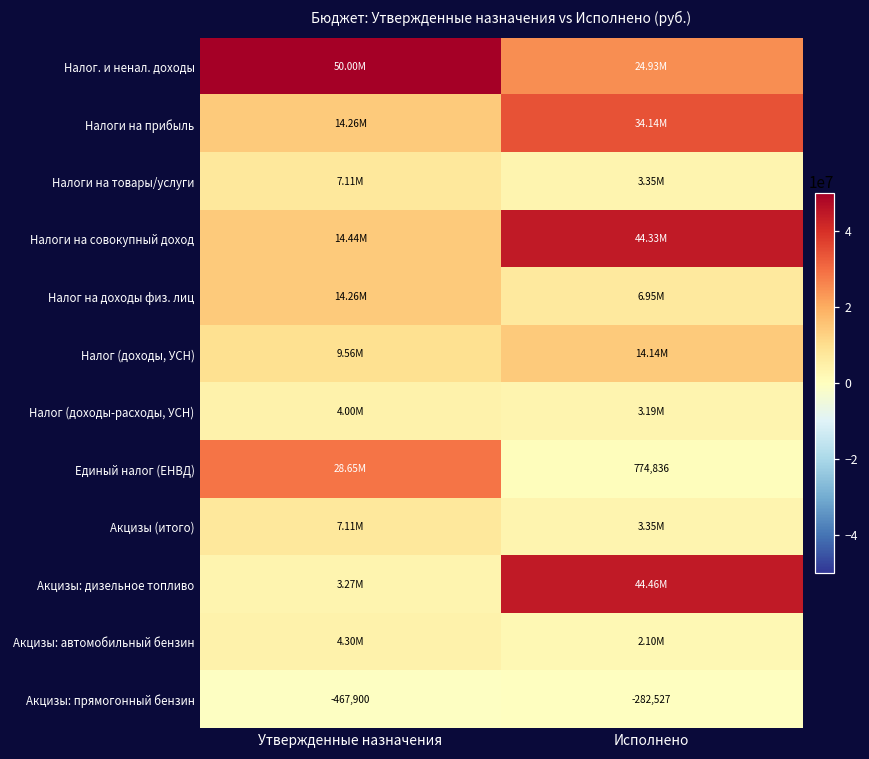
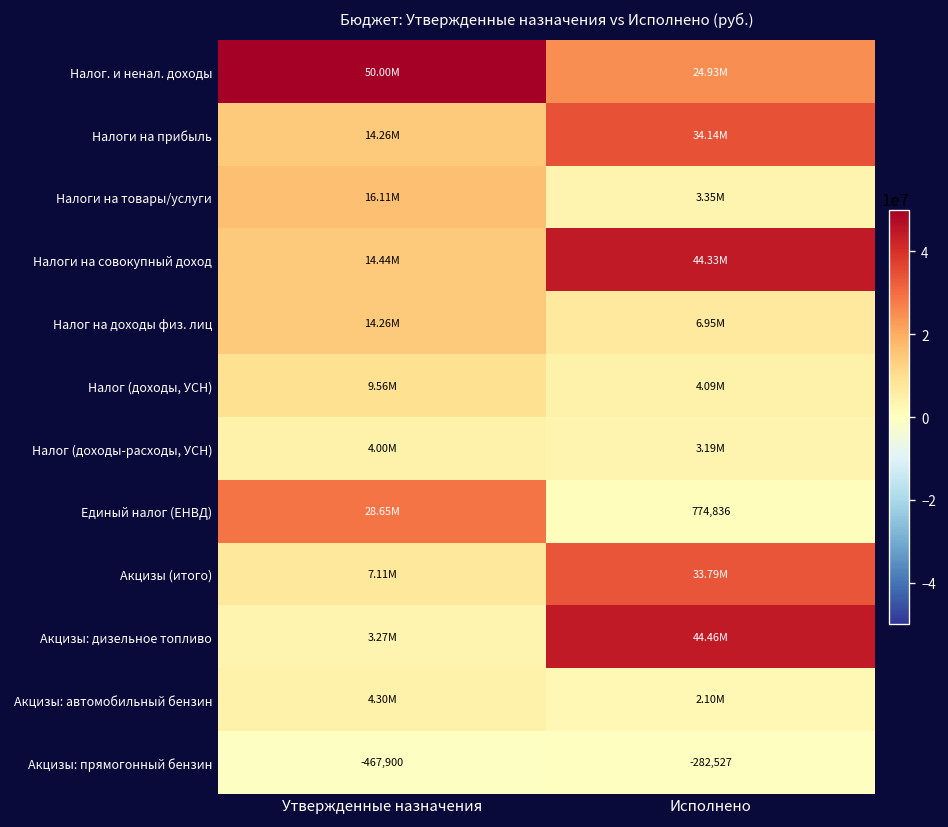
Налоги на товары/услуги, Утвержденные назначения: 7.11М -> 16.11М
Налог (доходы, УСН), Исполнено: 14.14М -> 4.09М
Акцизы (итого), Исполнено: 3.35М -> 33.79М
